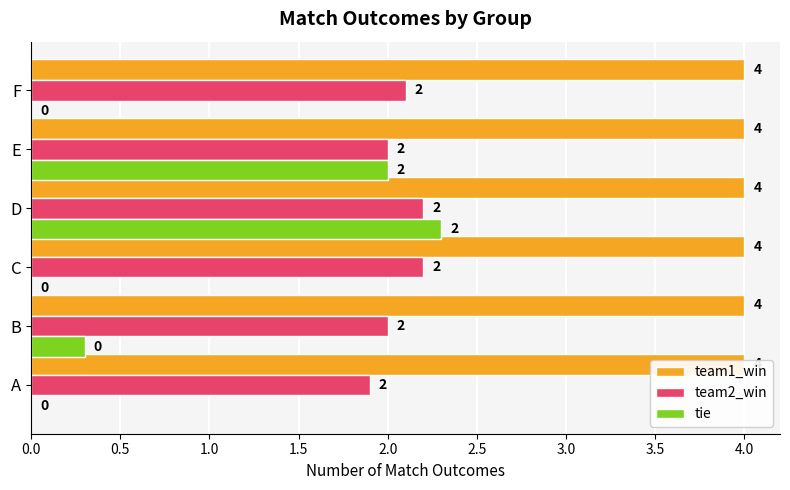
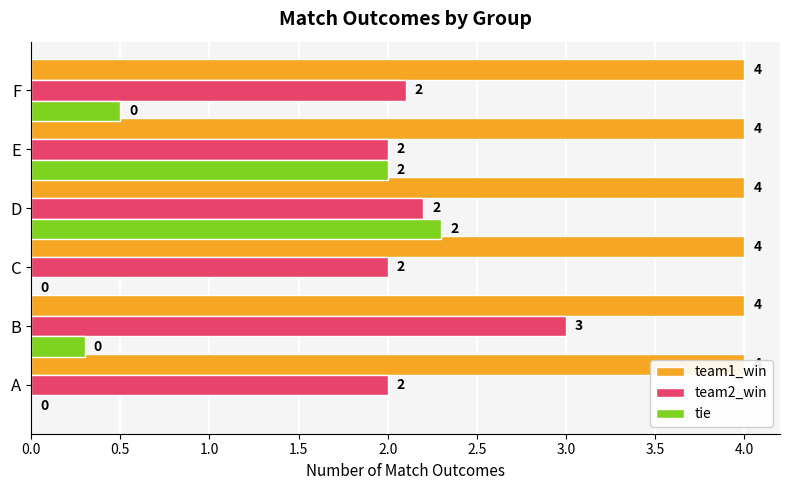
tie, F: 0.0 -> 0.5
team2_win, C: 2.2 -> 2.0
team2_win, B: 2 -> 3
team2_win, A: 1.9 -> 2.0
